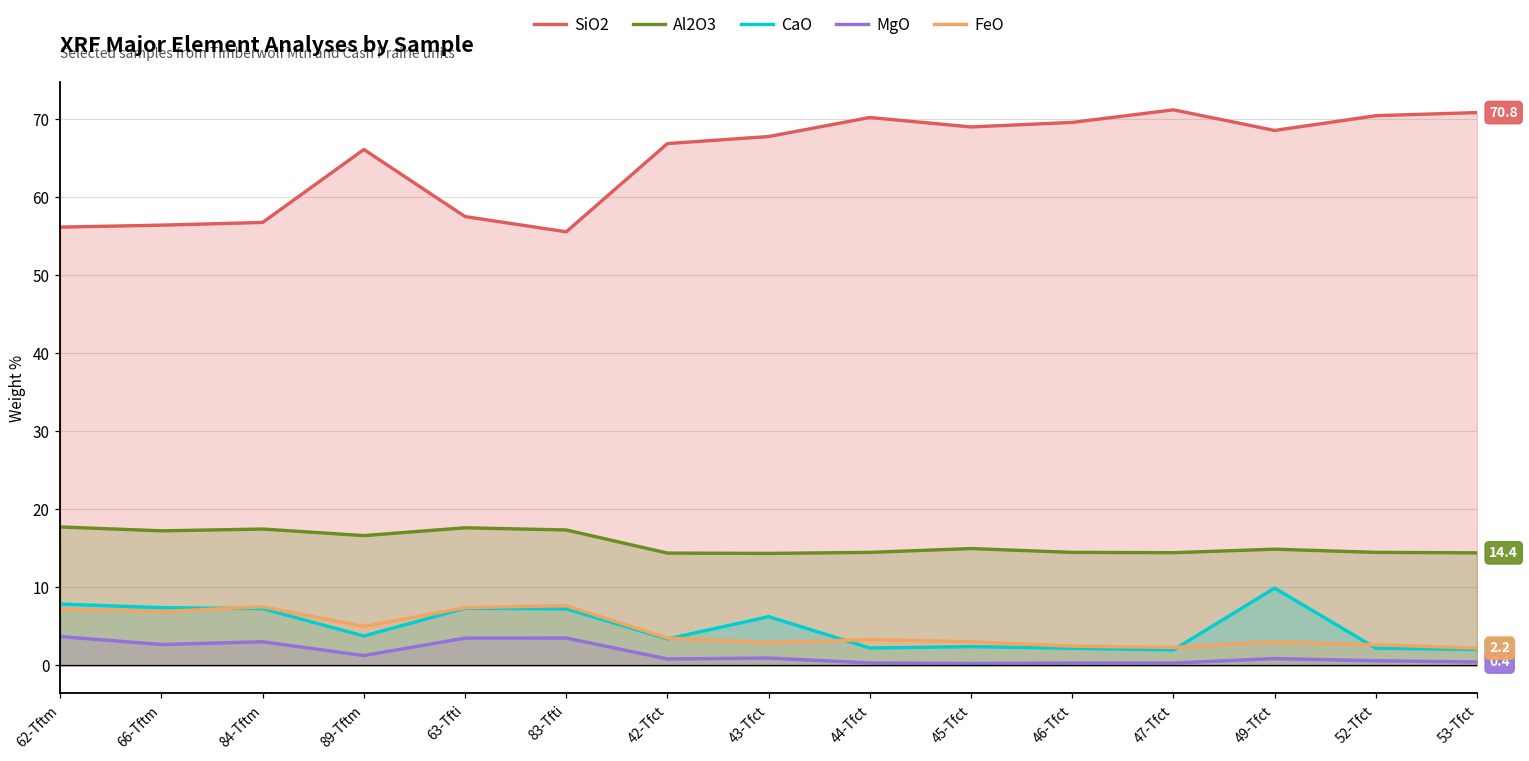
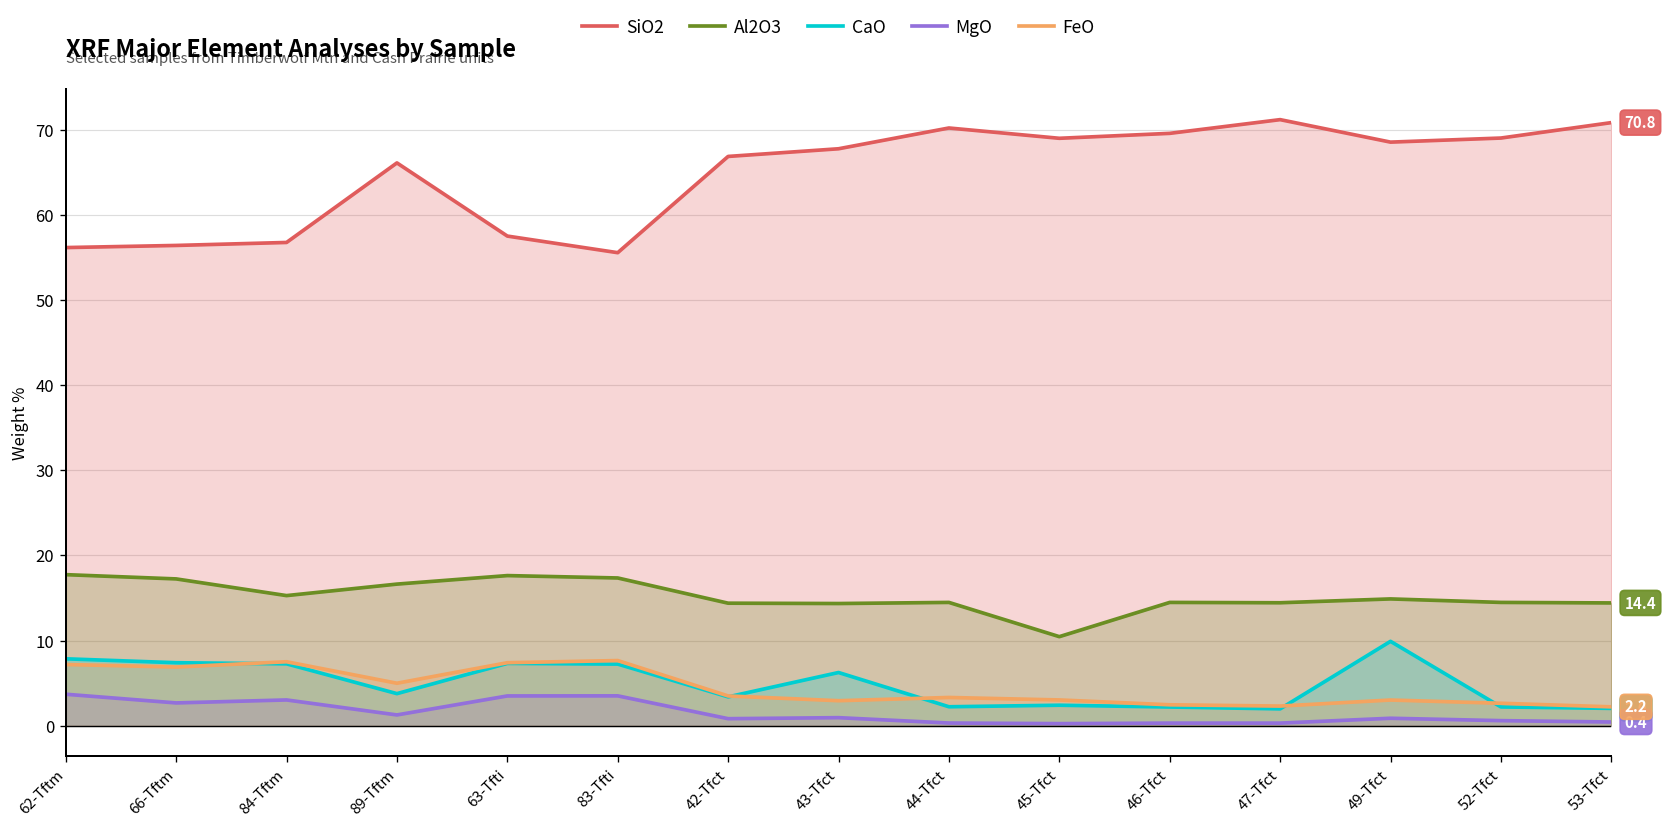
Al2O3, 84-Tftm: 17 -> 15
Al2O3, 45-Tfct: 15 -> 10
SiO2, 52-Tfct: 70 -> 69
